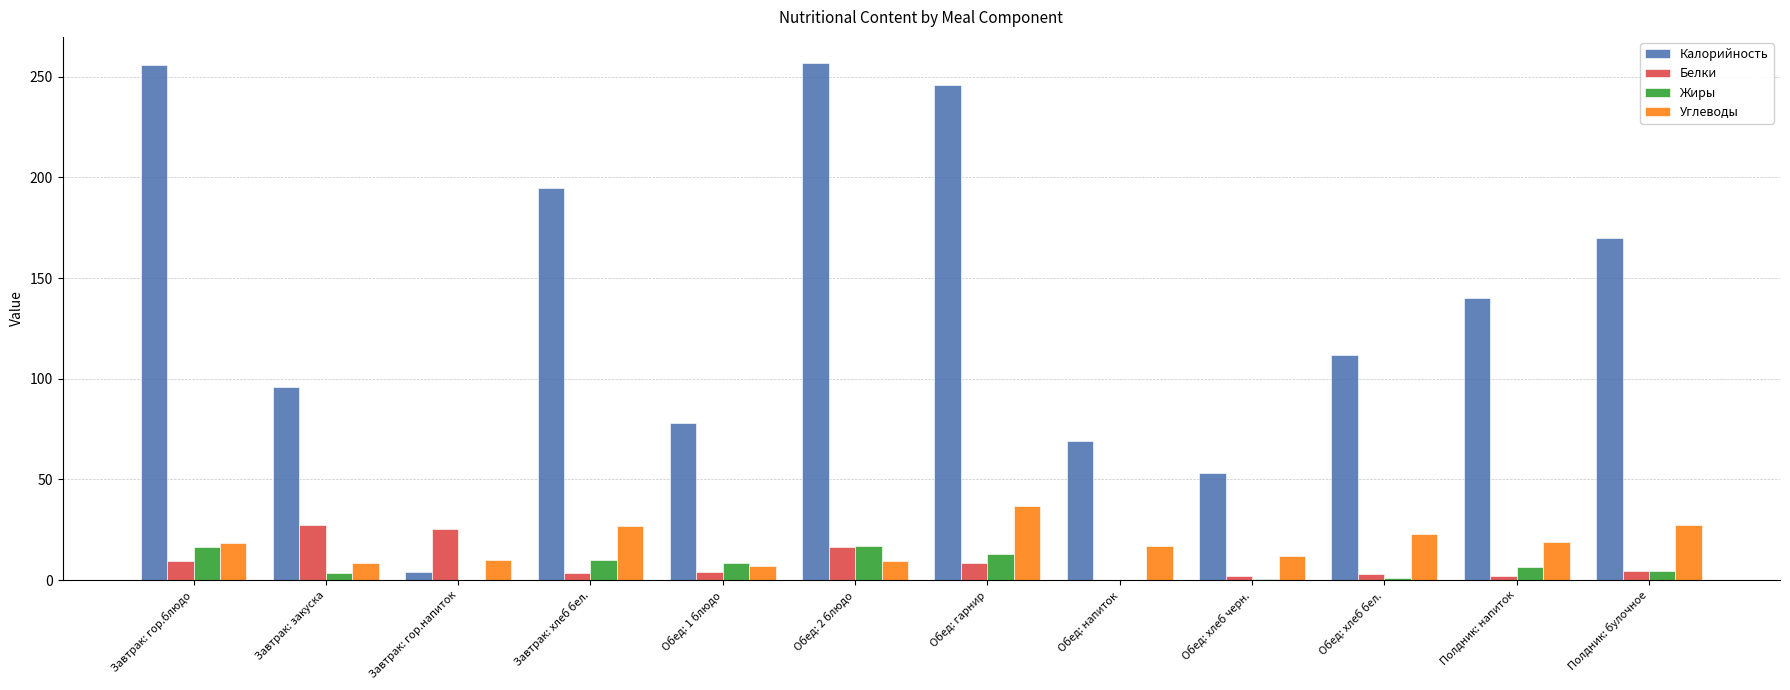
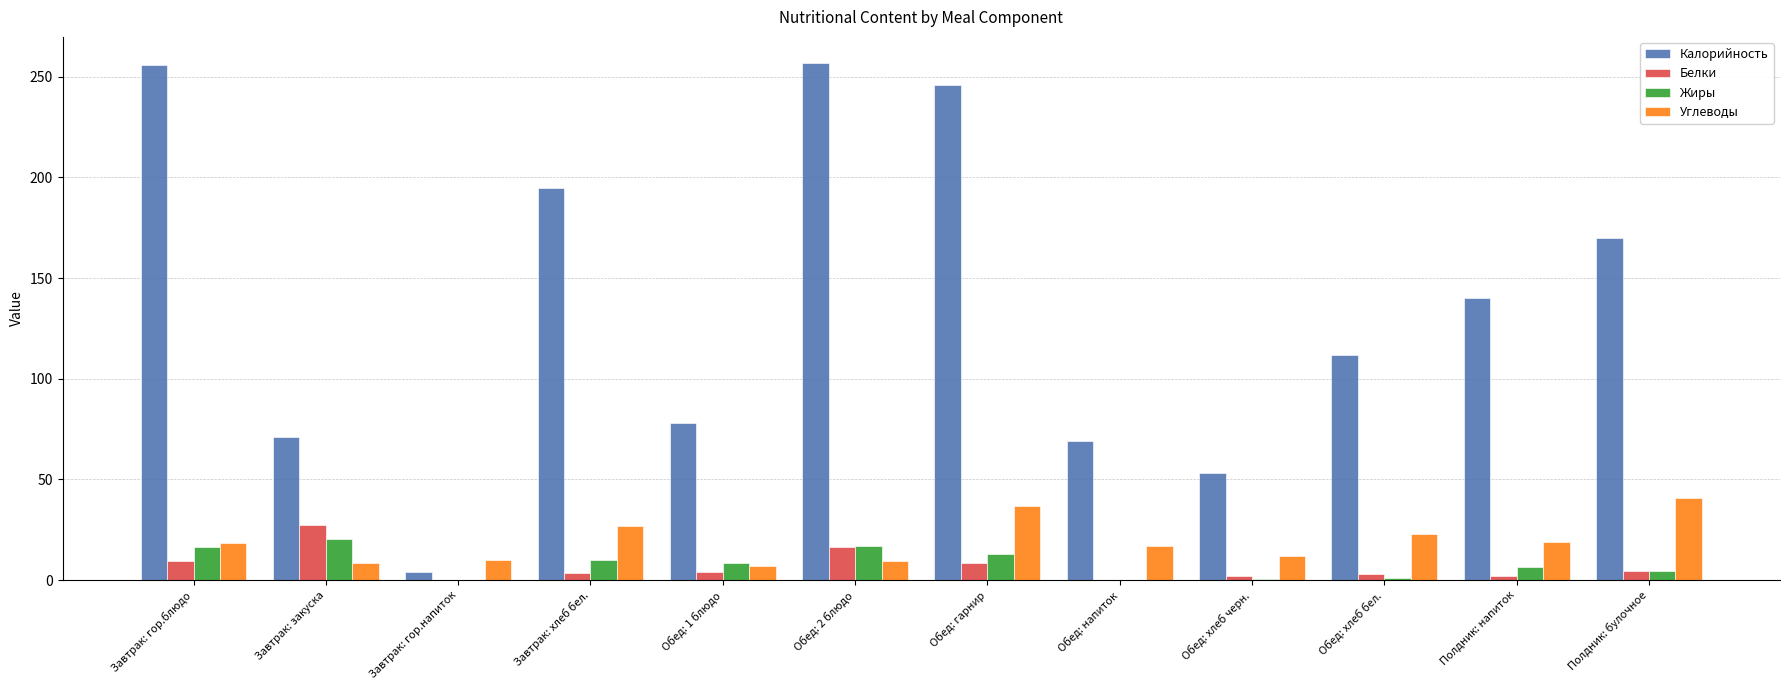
Калорийность, Завтрак: закуска: 96 -> 71
Жиры, Завтрак: закуска: 4 -> 21
Белки, Завтрак: гор.напиток: 25 -> 0
Углеводы, Полдник: булочное: 27 -> 41
